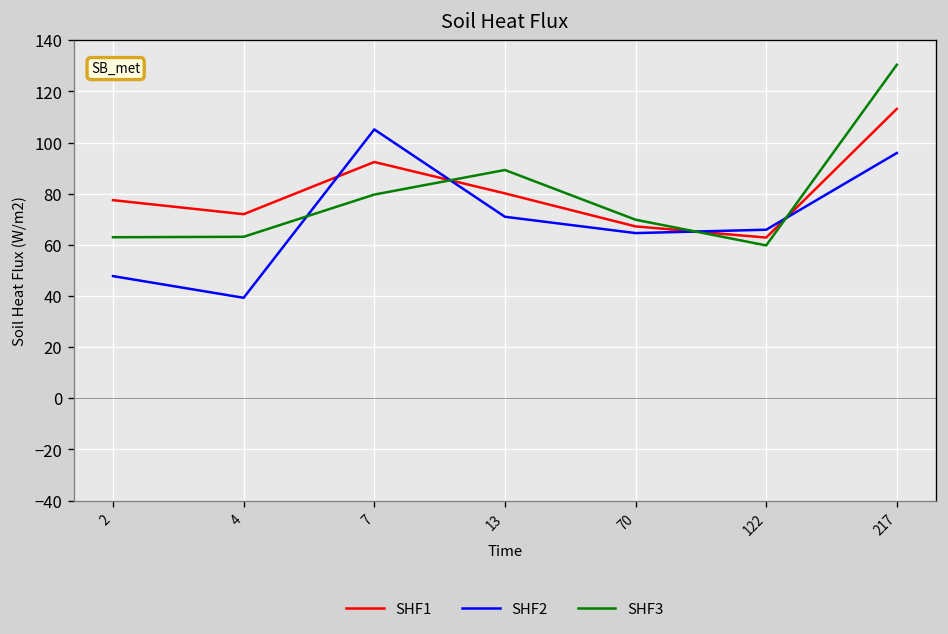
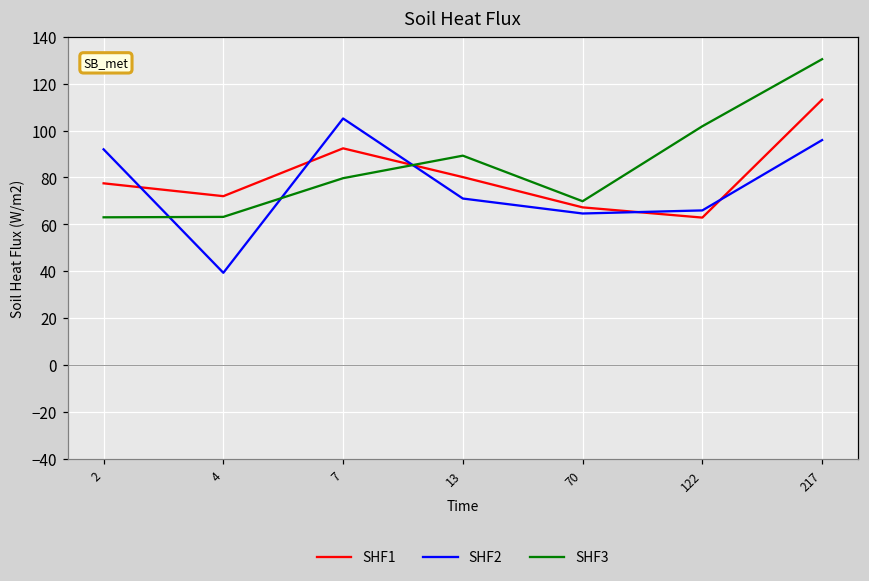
SHF2, 2: 48 -> 92
SHF3, 122: 60 -> 102
